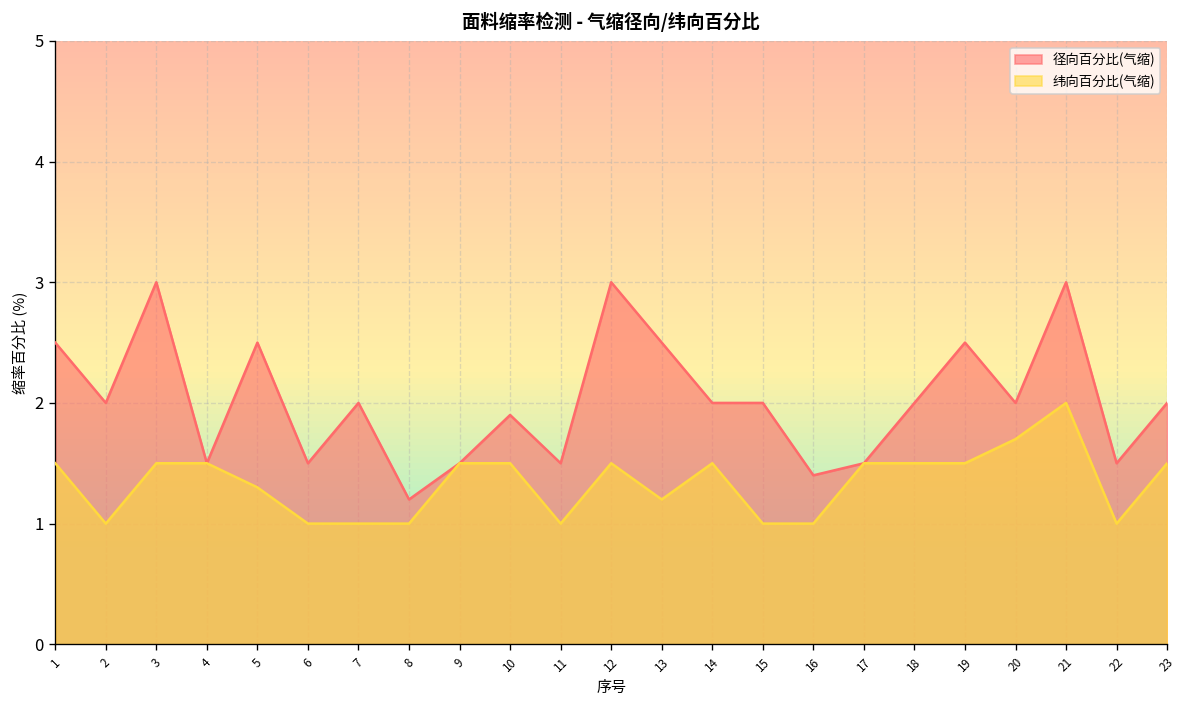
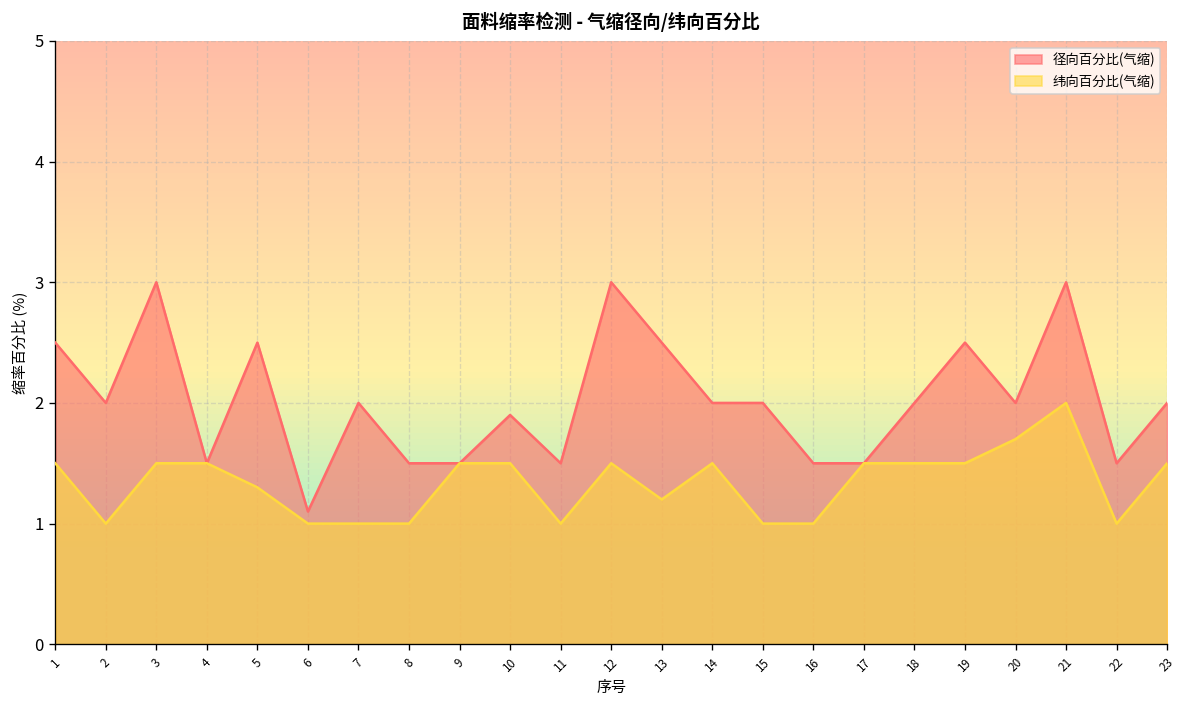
径向百分比(气缩), 6: 1.5 -> 1.1
径向百分比(气缩), 8: 1.2 -> 1.5
径向百分比(气缩), 16: 1.4 -> 1.5
